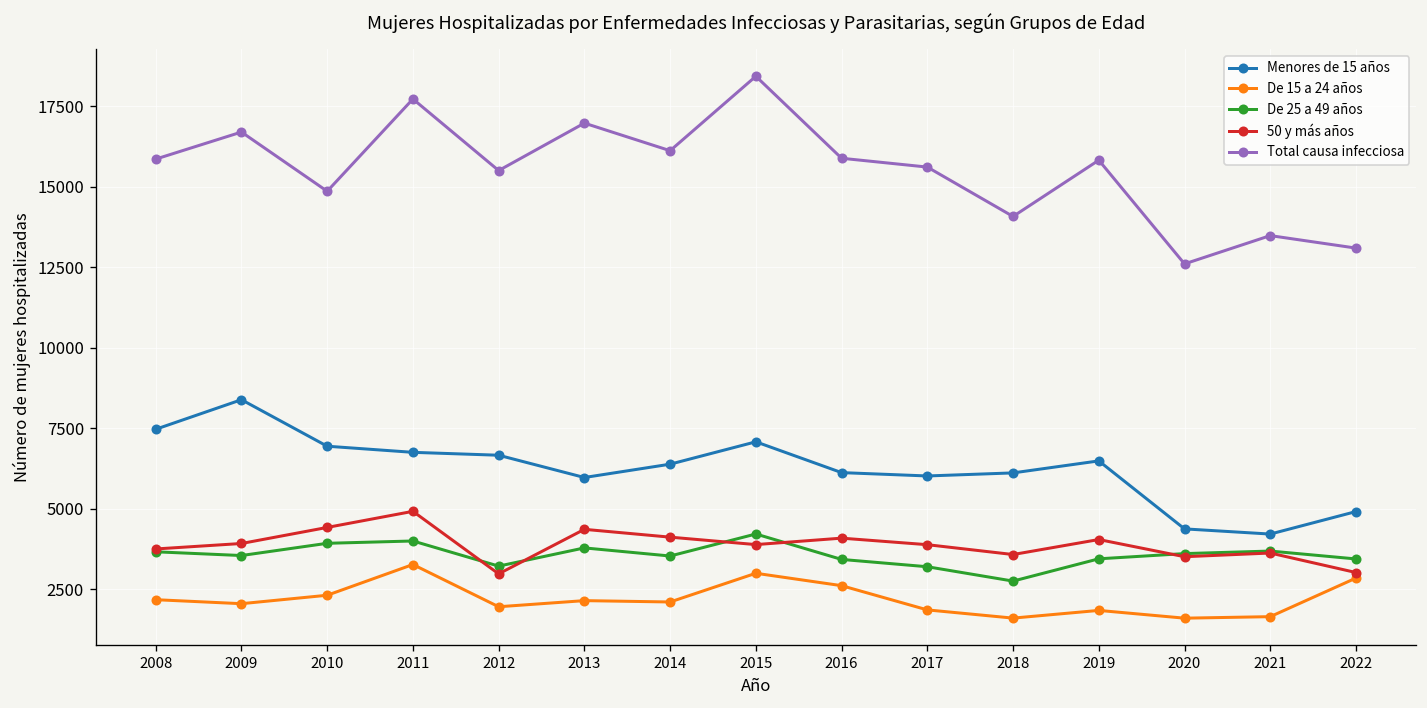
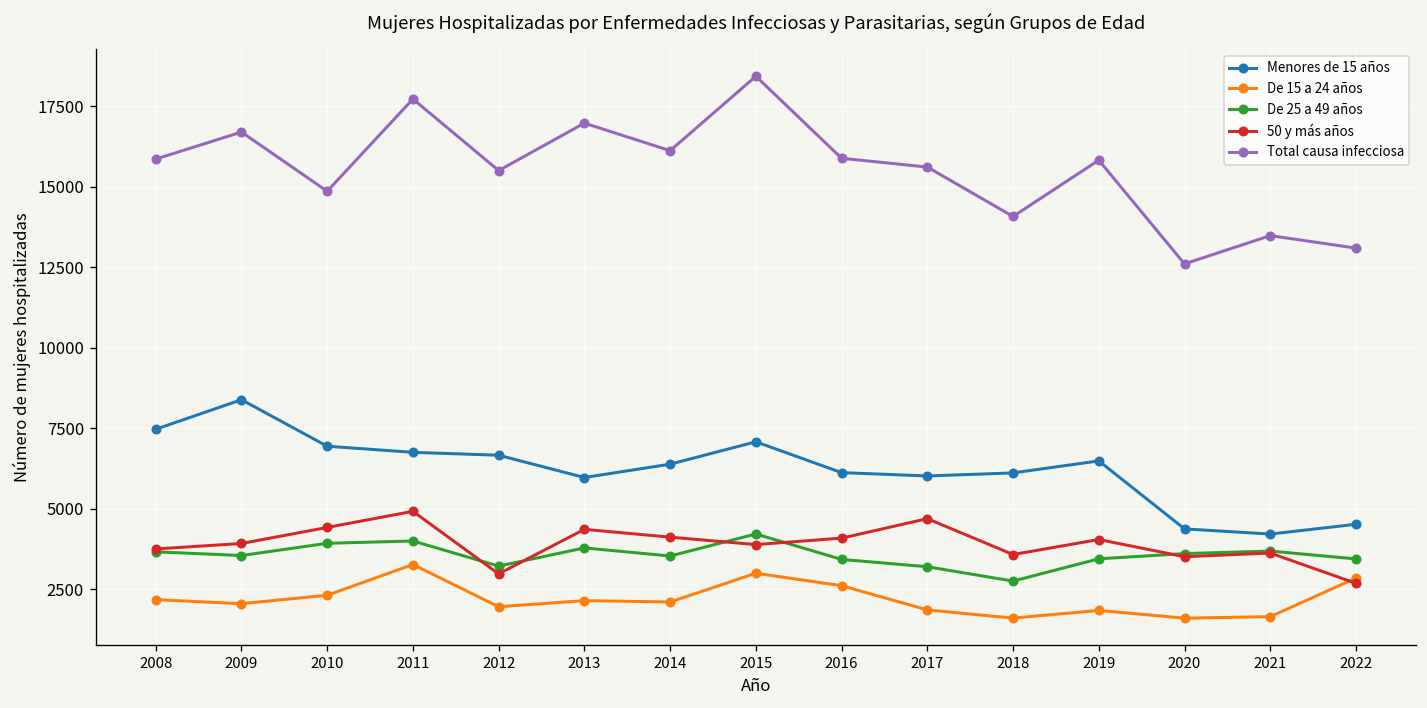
50 y más años, 2017: 3900 -> 4700
Menores de 15 años, 2022: 4900 -> 4500
50 y más años, 2022: 3000 -> 2700
